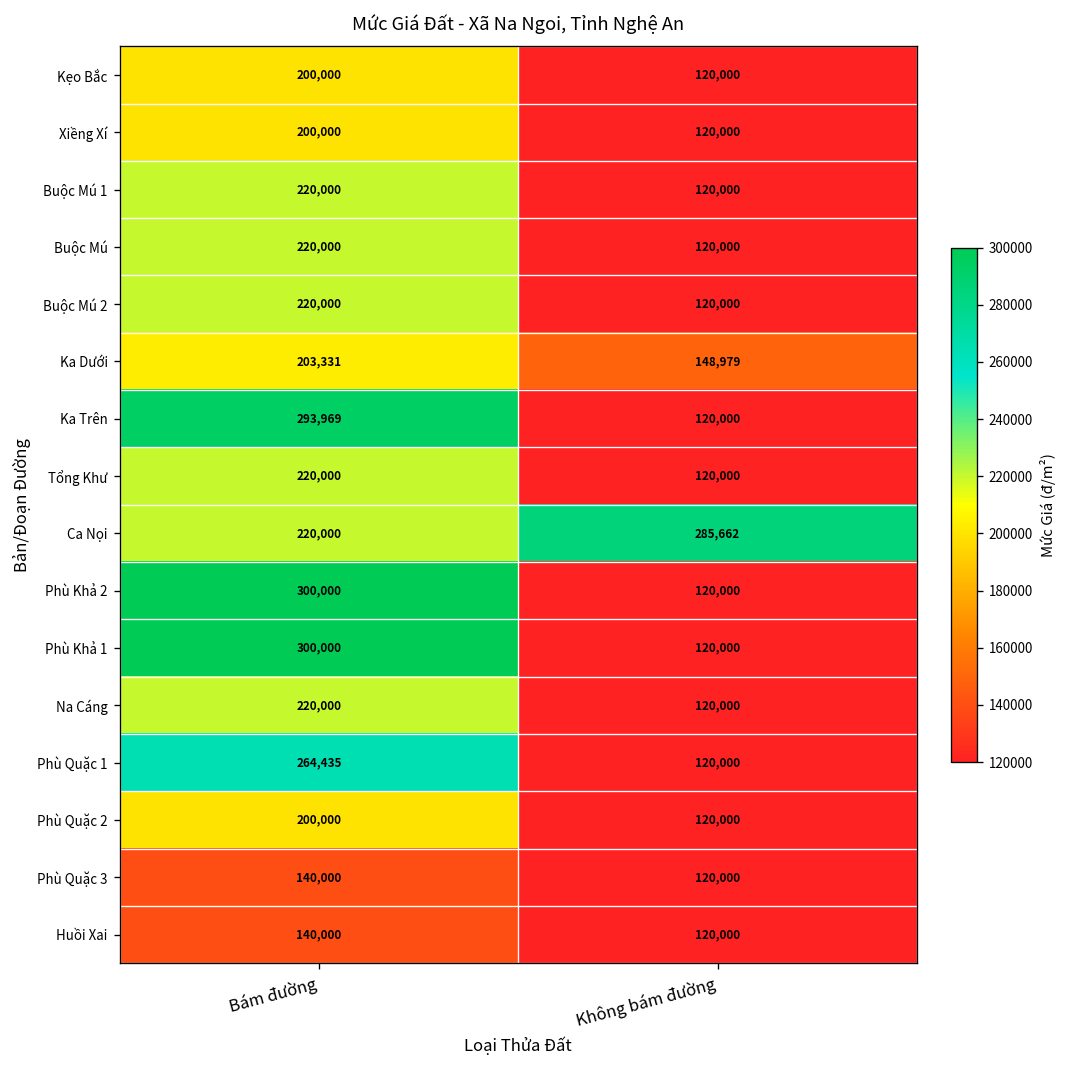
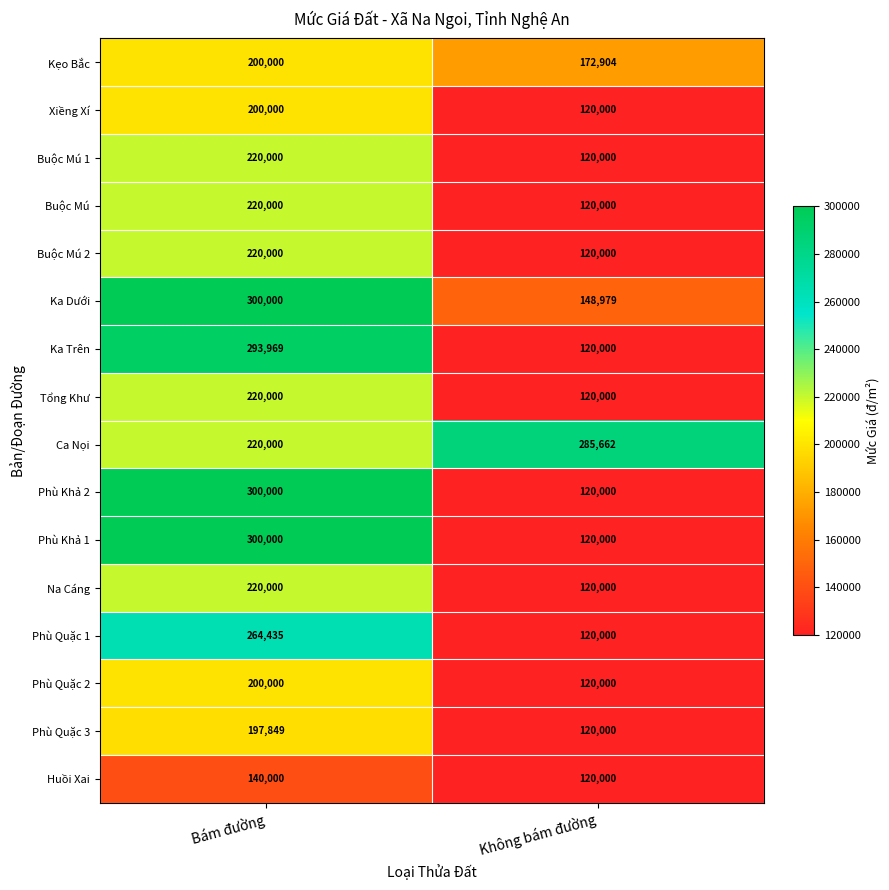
Kẹo Bắc, Không bám đường: 120,000 -> 172,904
Ka Dưới, Bám đường: 203,331 -> 300,000
Phù Quặc 3, Bám đường: 140,000 -> 197,849
